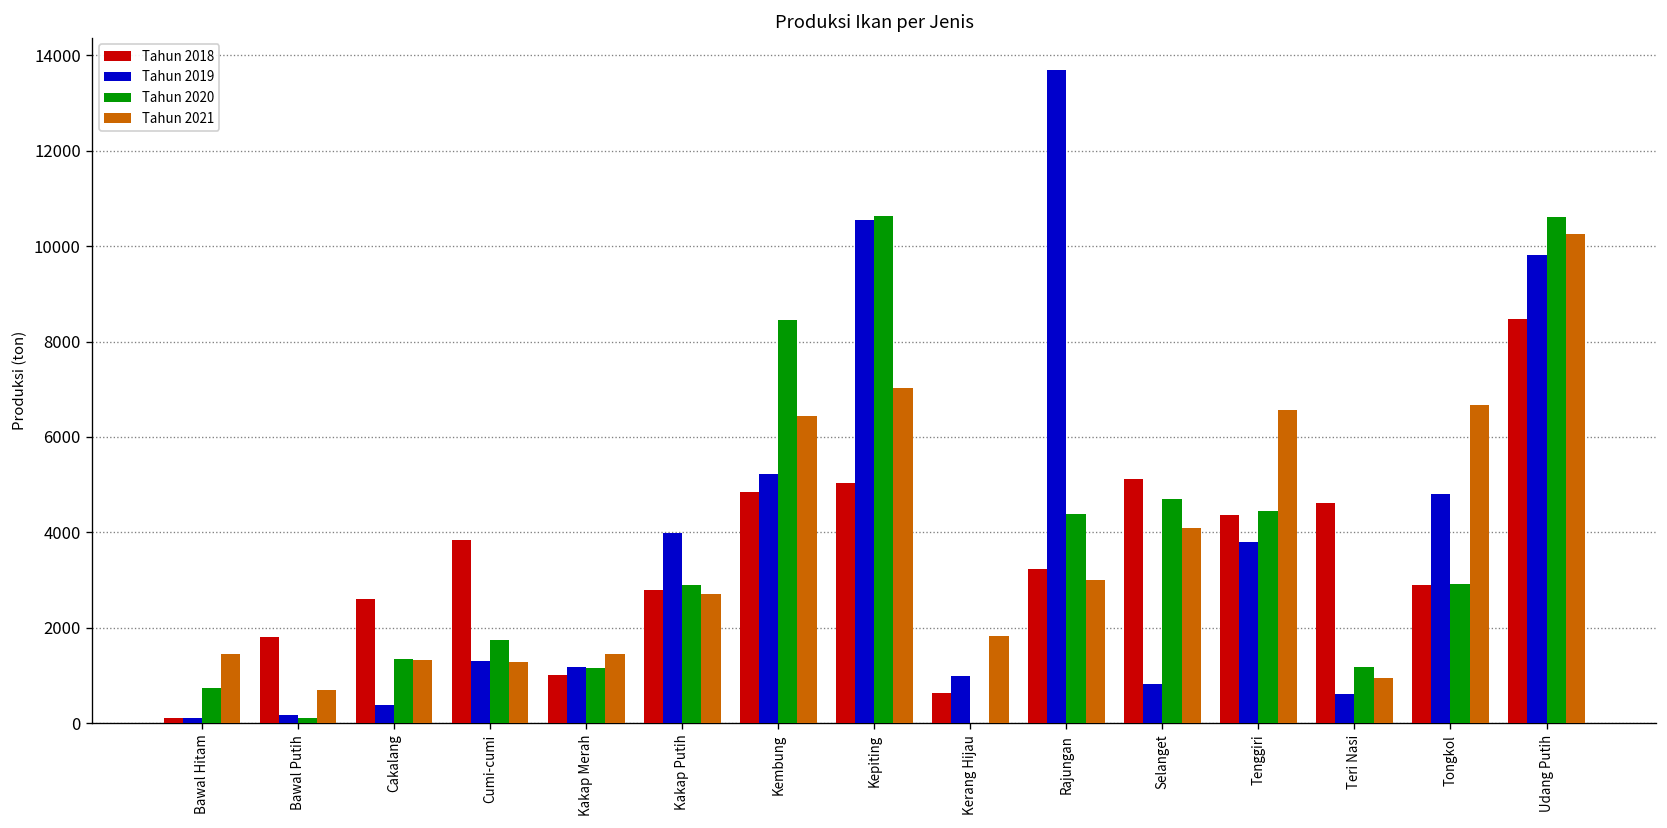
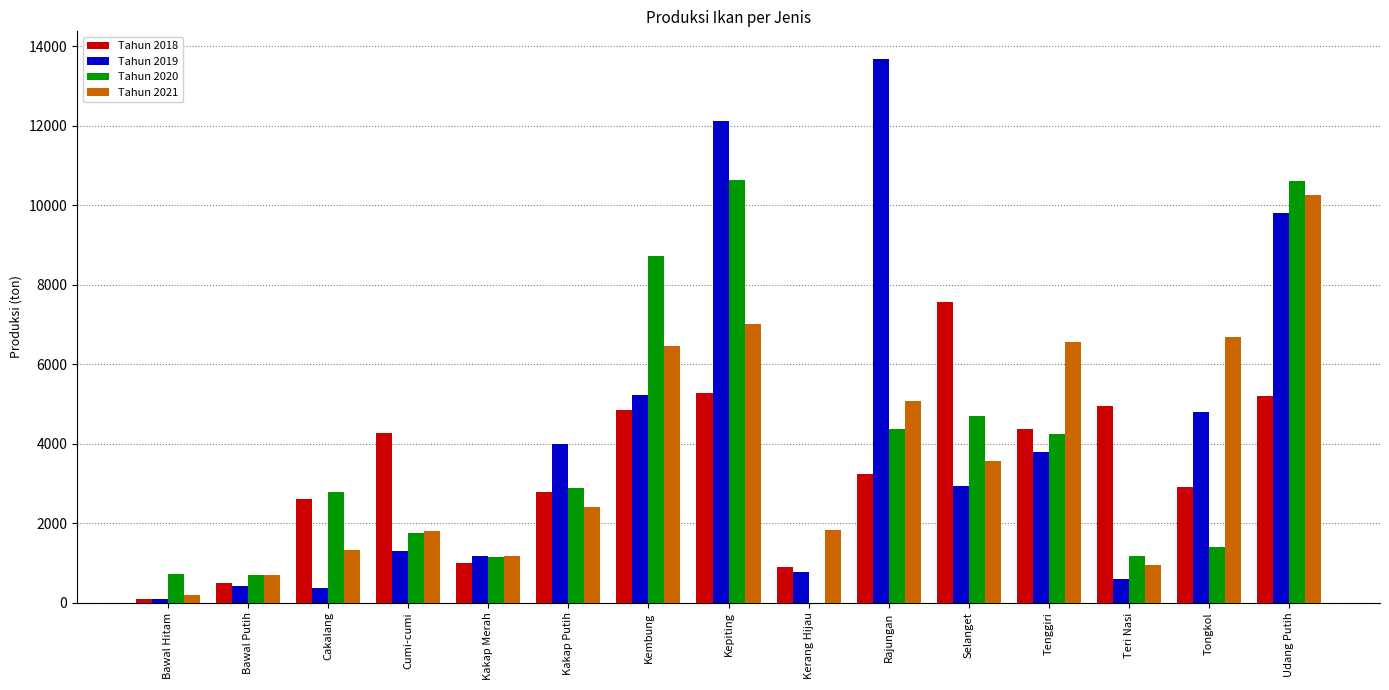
Tahun 2021, Bawal Hitam: 1400 -> 200
Tahun 2018, Bawal Putih: 1800 -> 500
Tahun 2019, Bawal Putih: 200 -> 400
Tahun 2020, Bawal Putih: 100 -> 700
Tahun 2020, Cakalang: 1300 -> 2800
Tahun 2018, Cumi-cumi: 3800 -> 4300
Tahun 2021, Cumi-cumi: 1300 -> 1800
Tahun 2021, Kakap Merah: 1500 -> 1200
Tahun 2021, Kakap Putih: 2700 -> 2400
Tahun 2020, Kembung: 8500 -> 8700
Tahun 2018, Kepiting: 5000 -> 5300
Tahun 2019, Kepiting: 10500 -> 12100
Tahun 2018, Kerang Hijau: 600 -> 900
Tahun 2019, Kerang Hijau: 1000 -> 800
Tahun 2021, Rajungan: 3000 -> 5100
Tahun 2018, Selanget: 5100 -> 7600
Tahun 2019, Selanget: 800 -> 2900
Tahun 2021, Selanget: 4100 -> 3600
Tahun 2020, Tenggiri: 4400 -> 4200
Tahun 2018, Teri Nasi: 4600 -> 5000
Tahun 2020, Tongkol: 2900 -> 1400
Tahun 2018, Udang Putih: 8500 -> 5200
